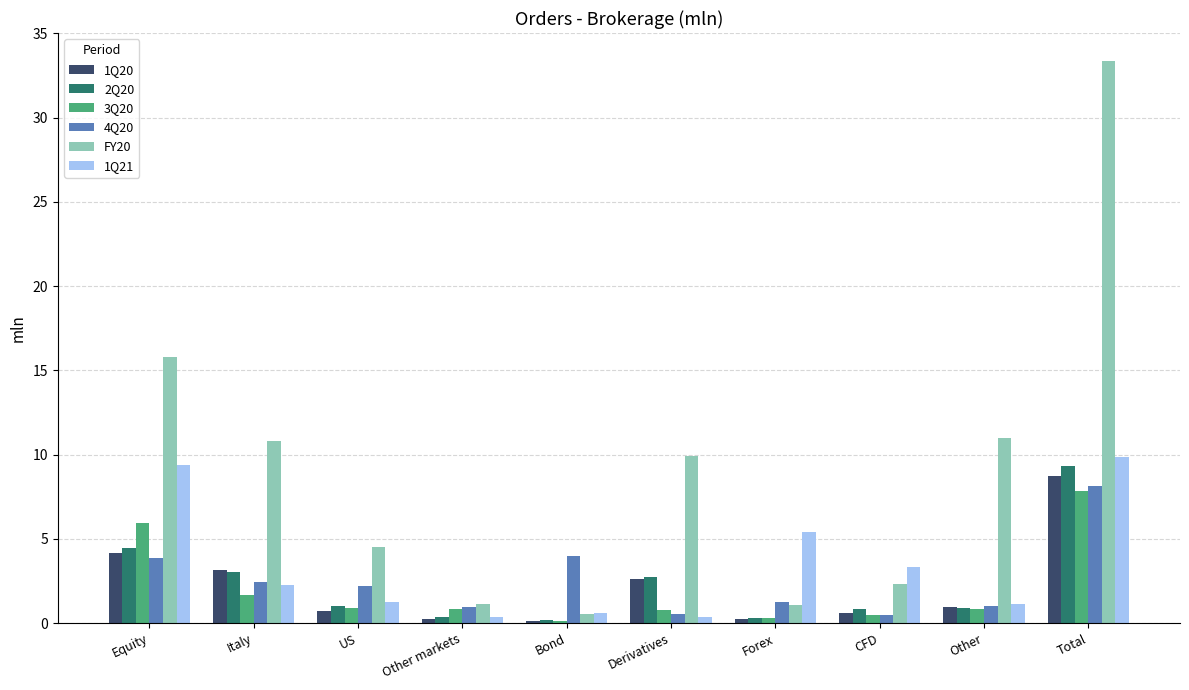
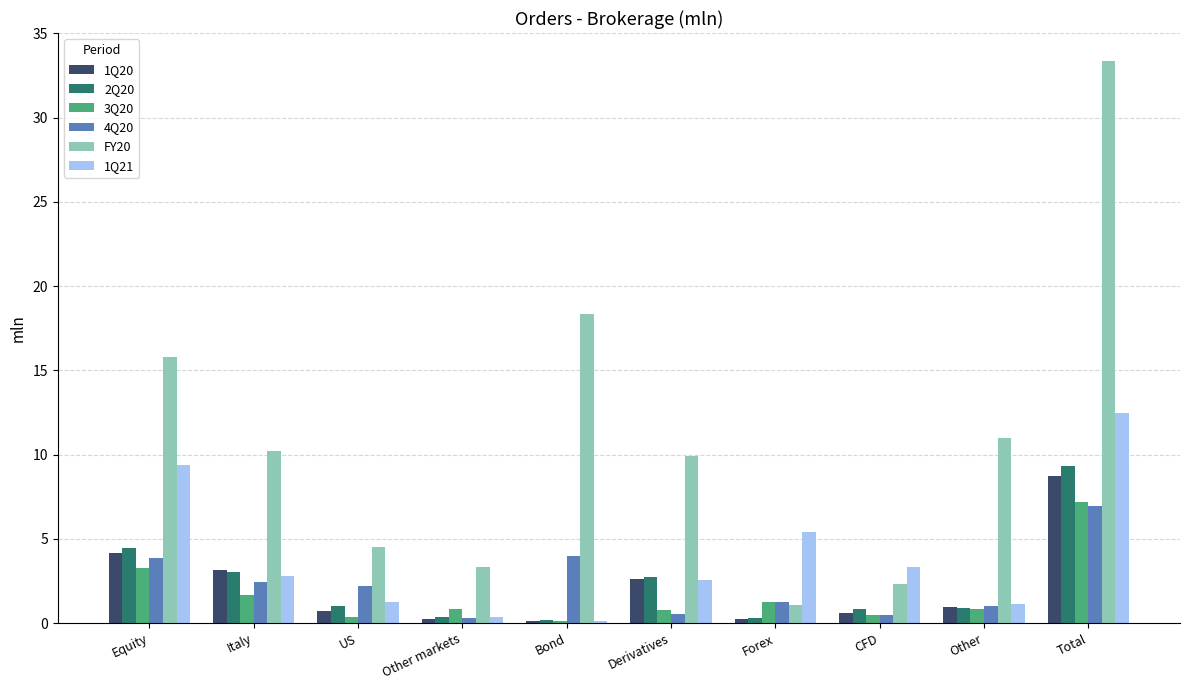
3Q20, Equity: 6.0 -> 3.3
FY20, Italy: 10.8 -> 10.2
1Q21, Italy: 2.2 -> 2.8
3Q20, US: 0.9 -> 0.4
4Q20, Other markets: 0.9 -> 0.3
FY20, Other markets: 1.2 -> 3.3
FY20, Bond: 0.5 -> 18.4
1Q21, Bond: 0.6 -> 0.1
1Q21, Derivatives: 0.4 -> 2.6
3Q20, Forex: 0.3 -> 1.3
3Q20, Total: 7.8 -> 7.2
4Q20, Total: 8.1 -> 7.0
1Q21, Total: 9.8 -> 12.4
